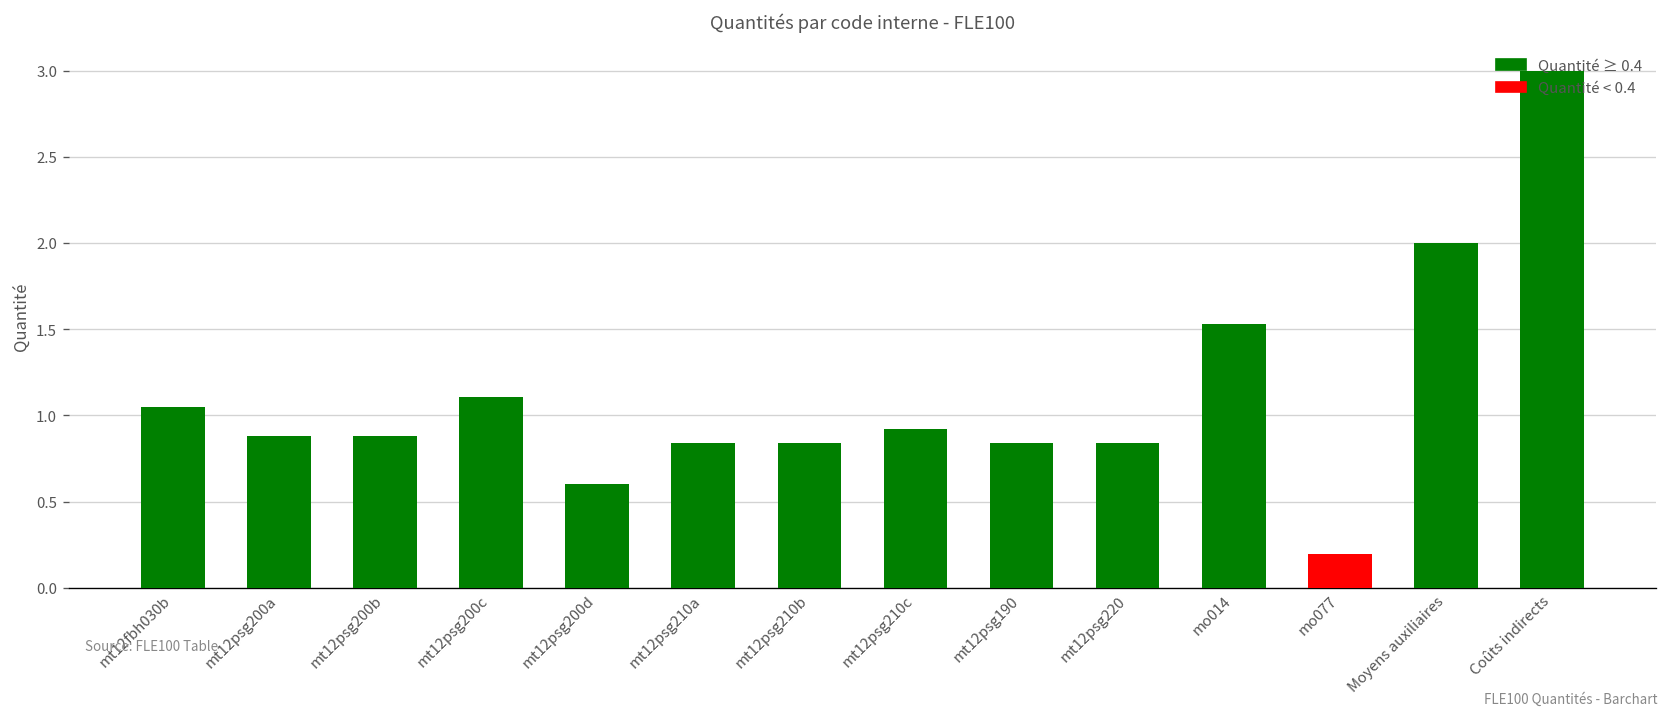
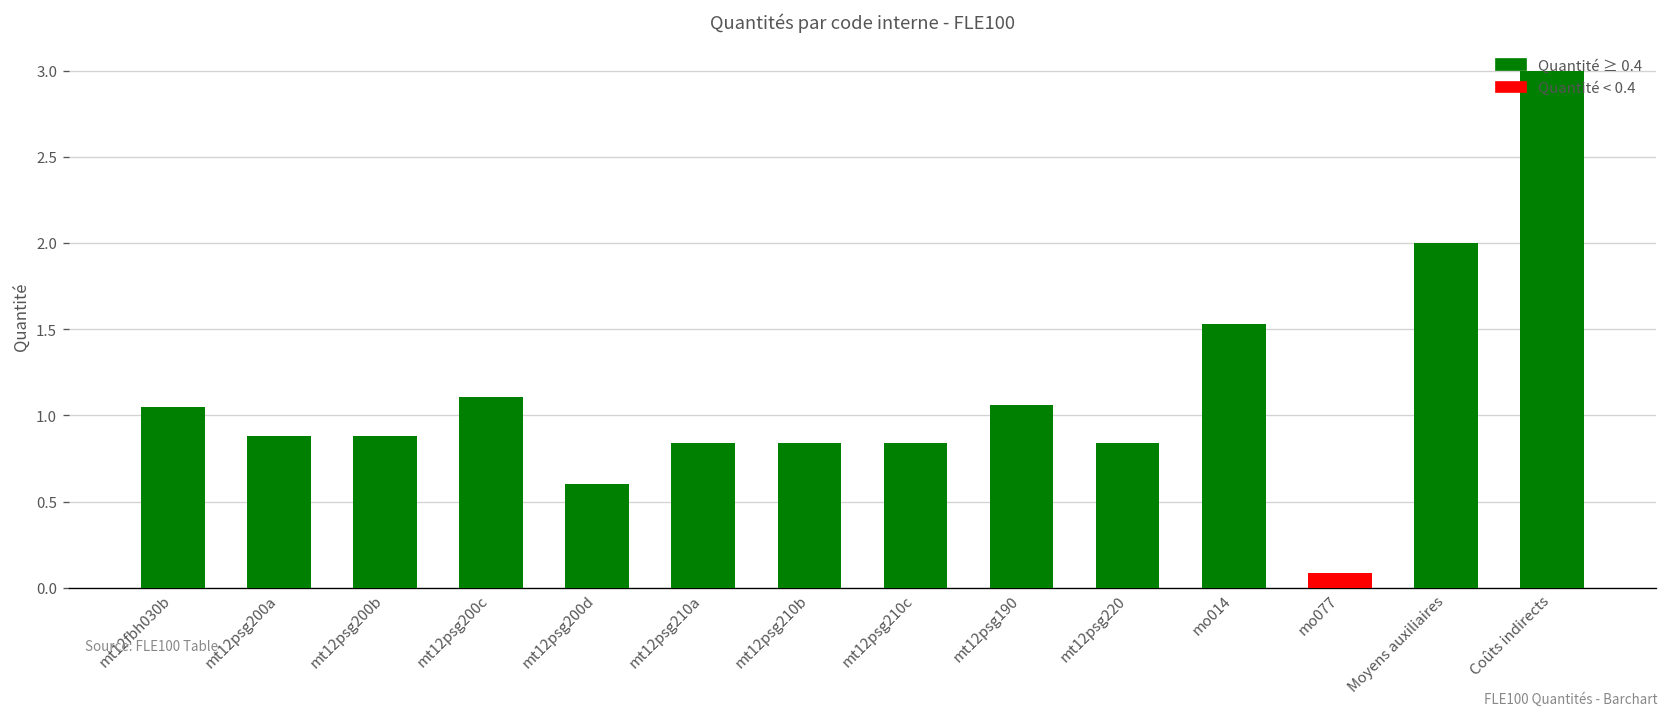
mt12psg210c: 0.92 -> 0.84
mt12psg190: 0.84 -> 1.06
mo077: 0.20 -> 0.09
